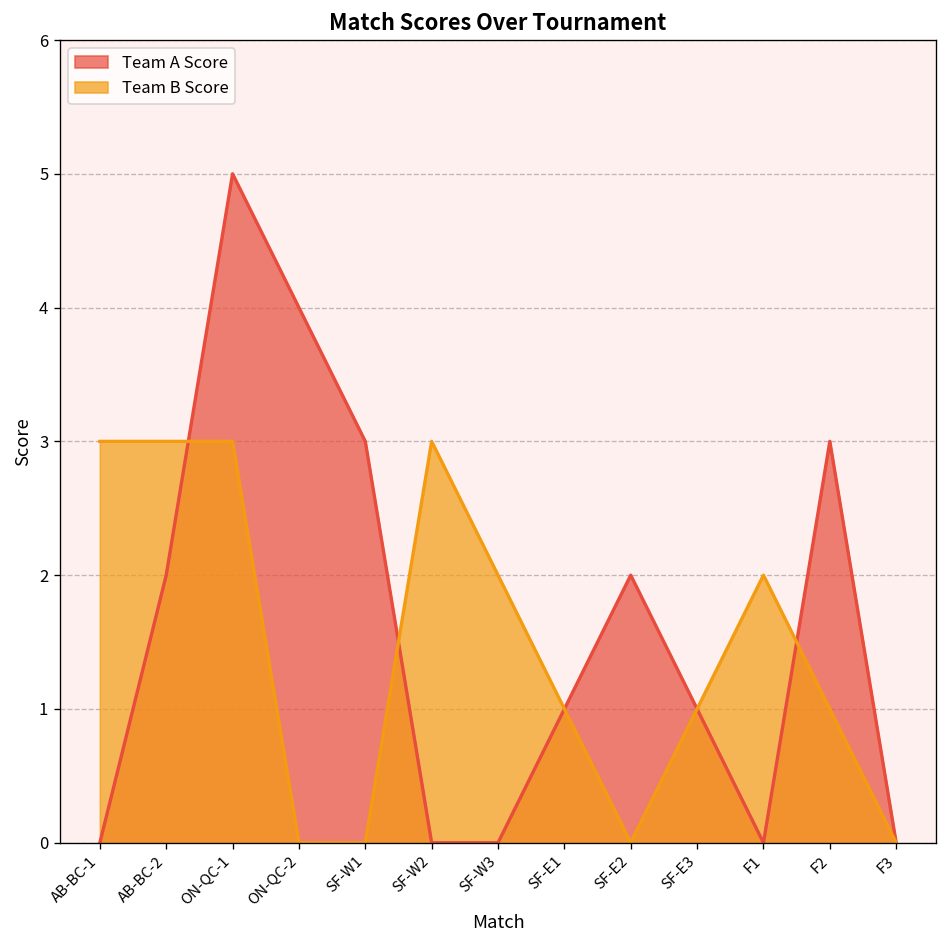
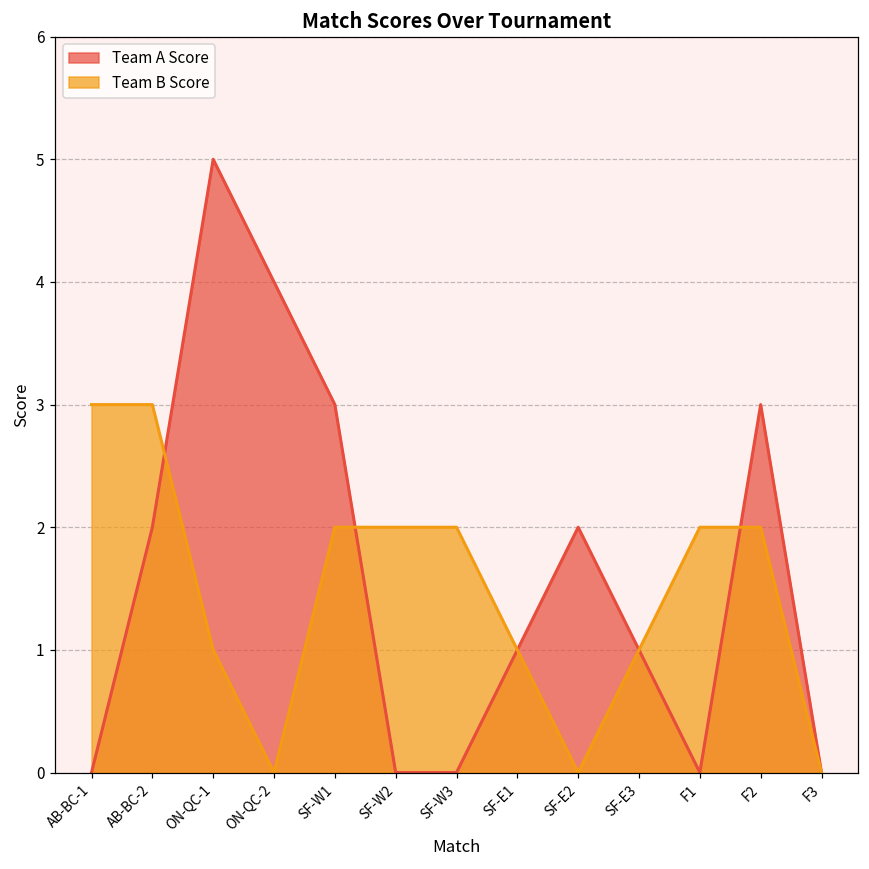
Team B Score, ON-QC-1: 3 -> 1
Team B Score, SF-W1: 0 -> 2
Team B Score, SF-W2: 3 -> 2
Team B Score, F2: 1 -> 2
